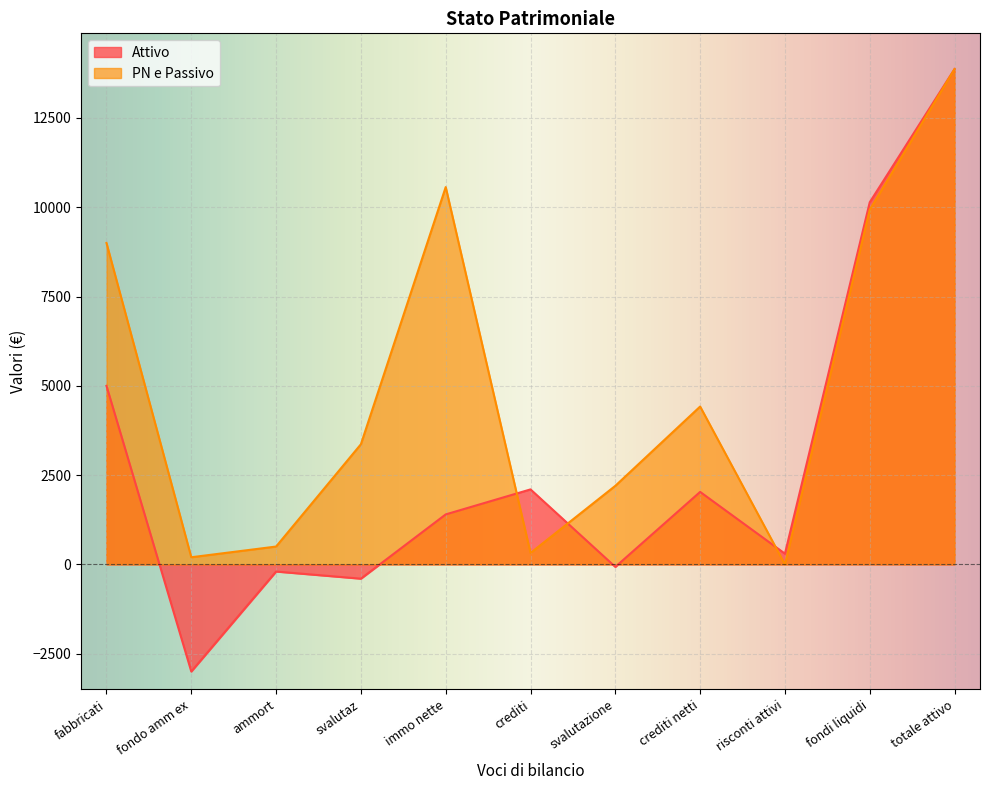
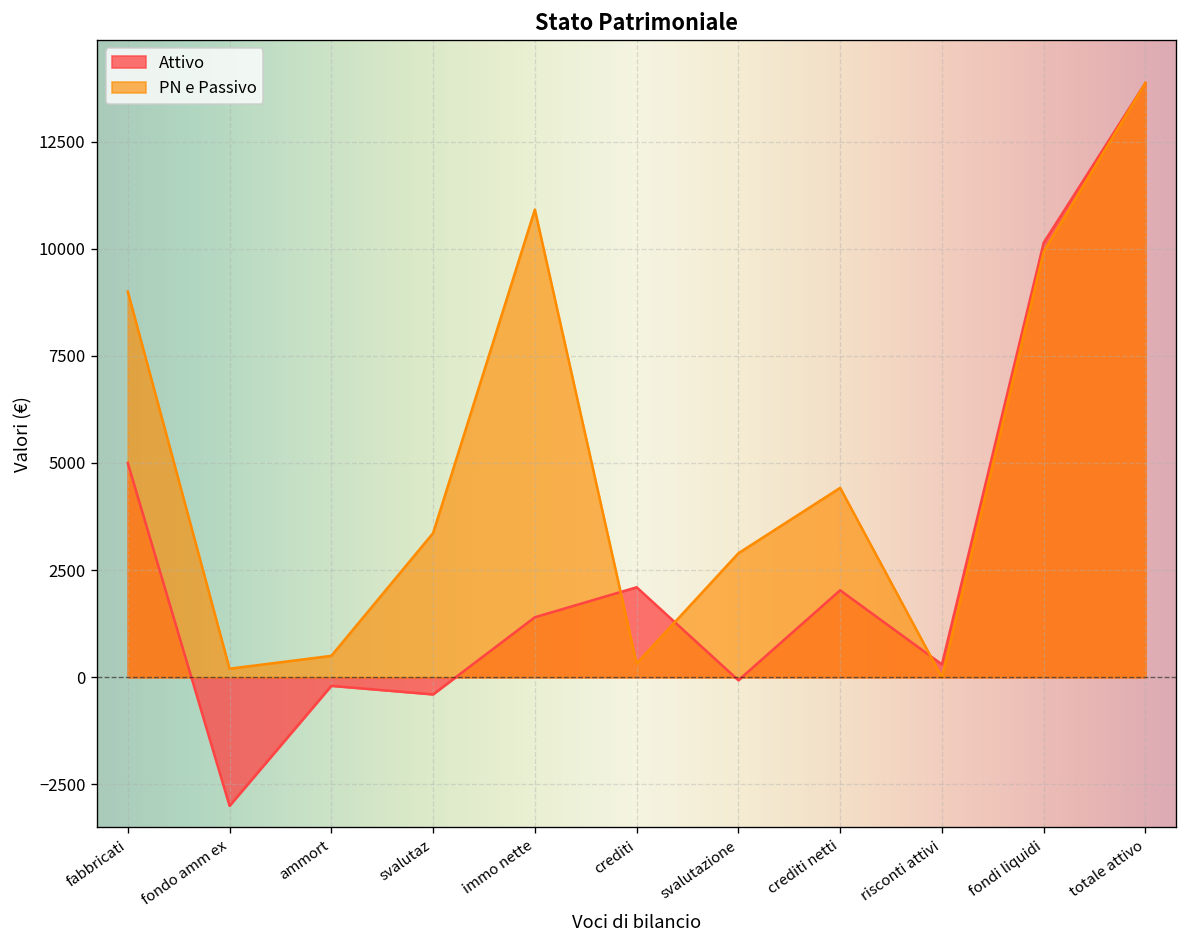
PN e Passivo, immo nette: 10600 -> 10900
PN e Passivo, svalutazione: 2200 -> 2900
